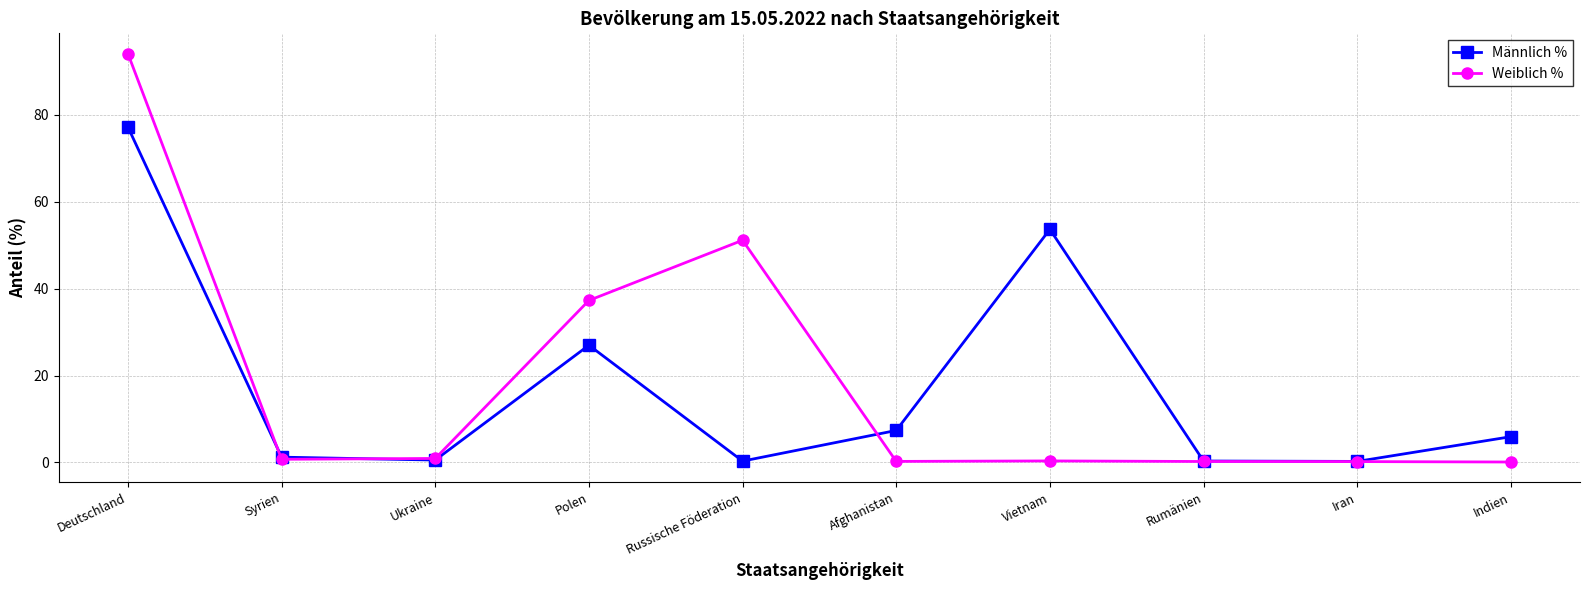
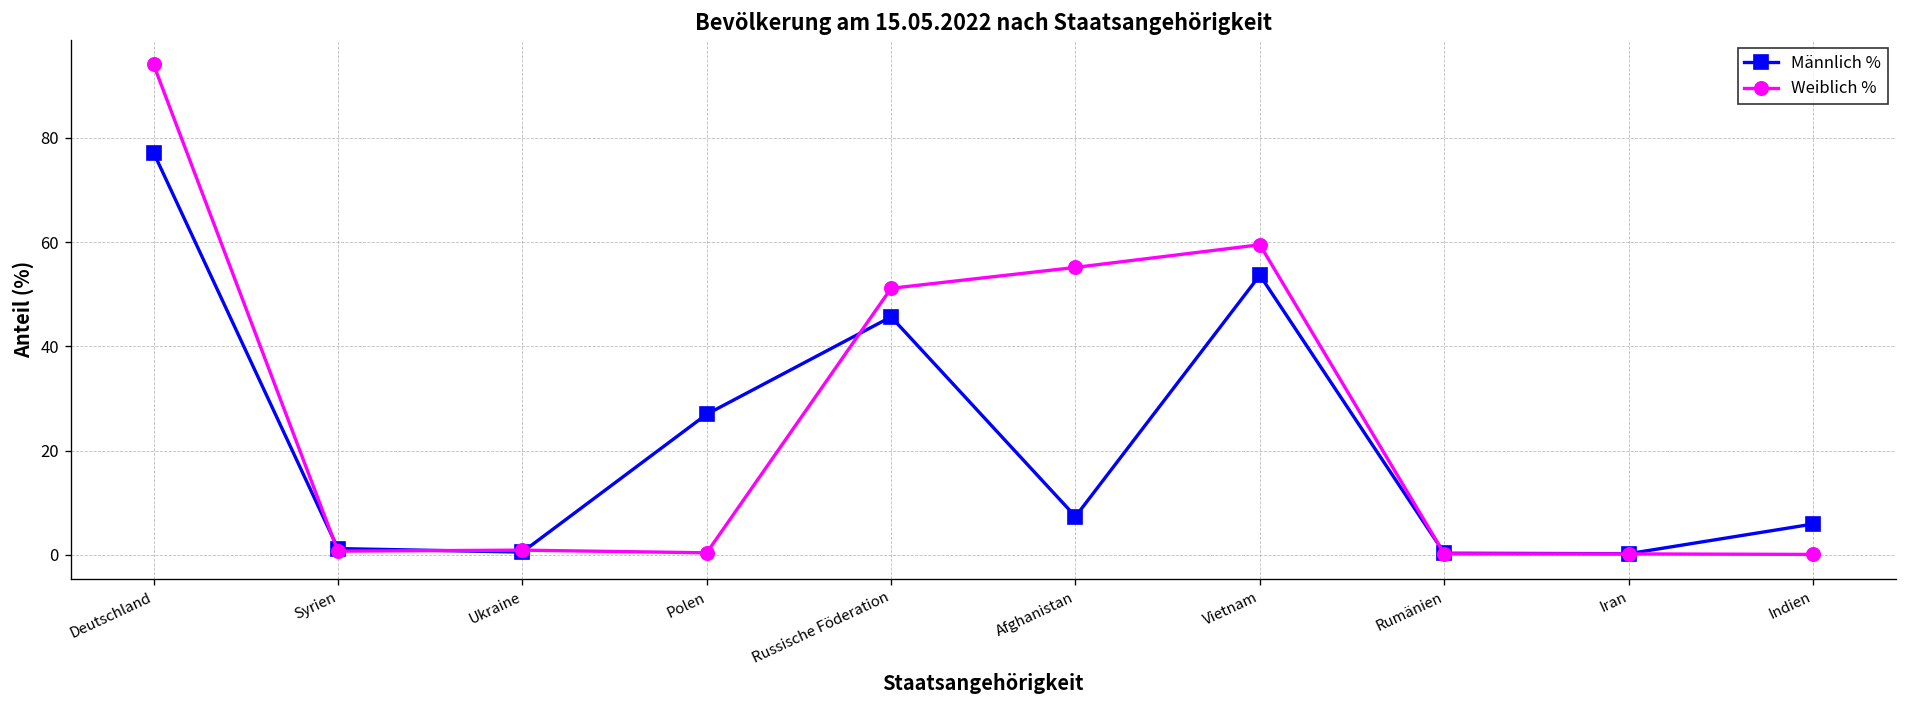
Weiblich %, Polen: 37 -> 0
Männlich %, Russische Föderation: 0 -> 46
Weiblich %, Afghanistan: 0 -> 55
Weiblich %, Vietnam: 0 -> 60
